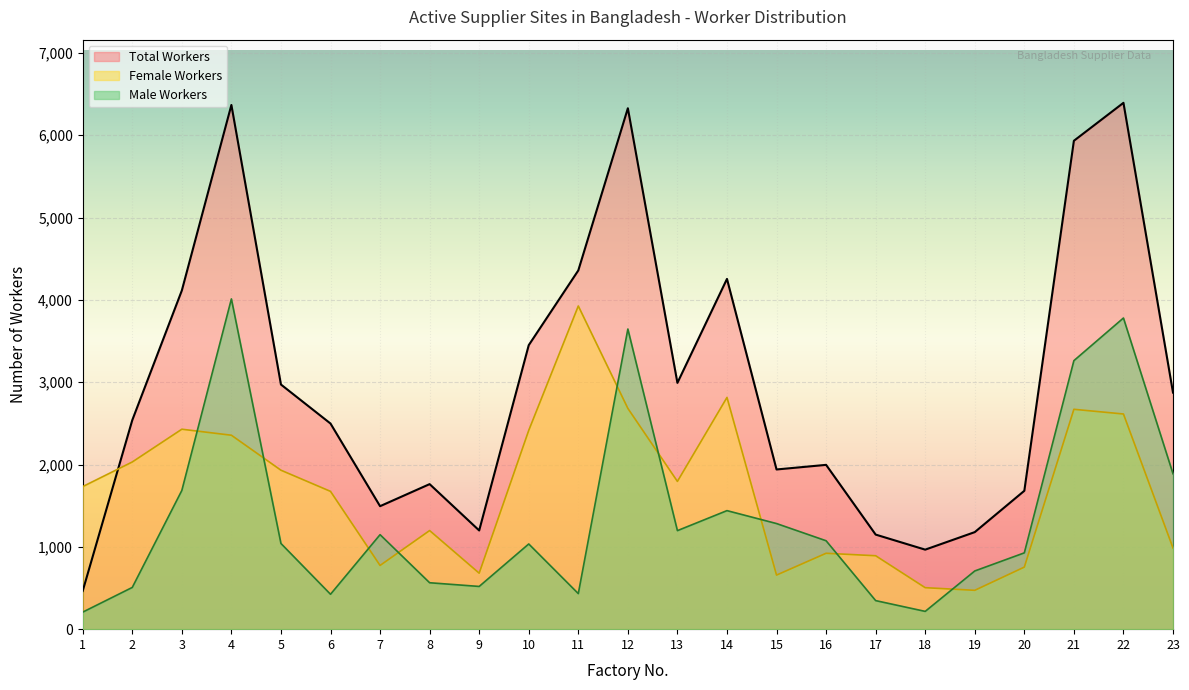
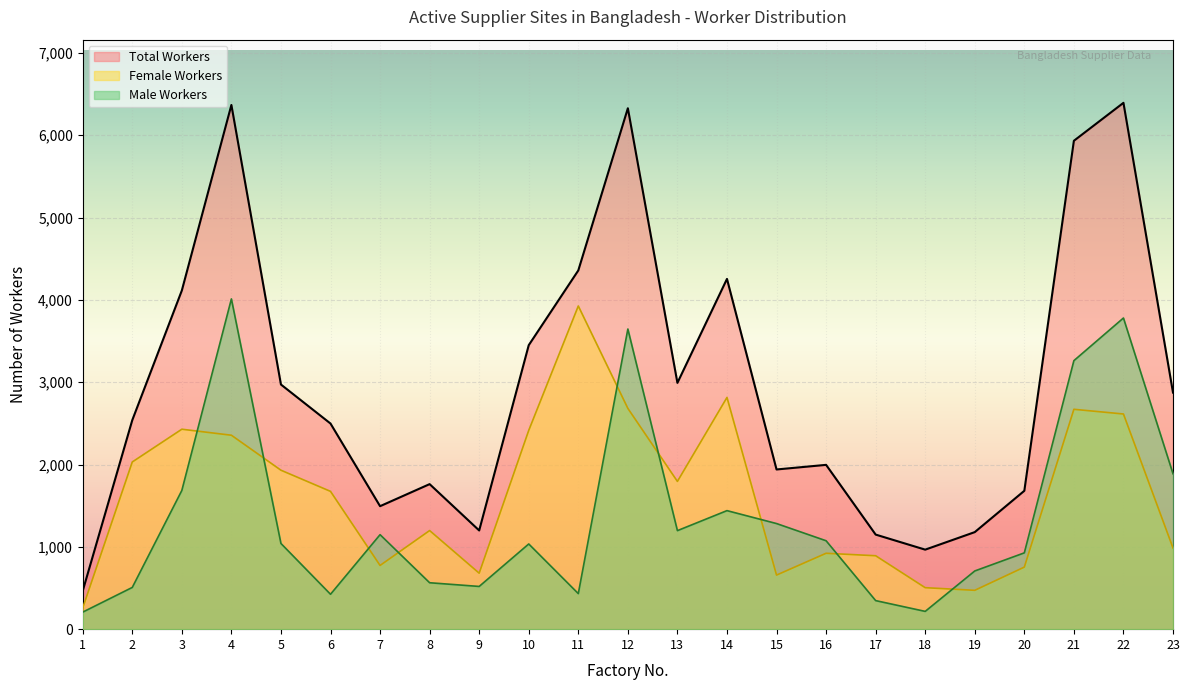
Female Workers, 1: 1,700 -> 300
